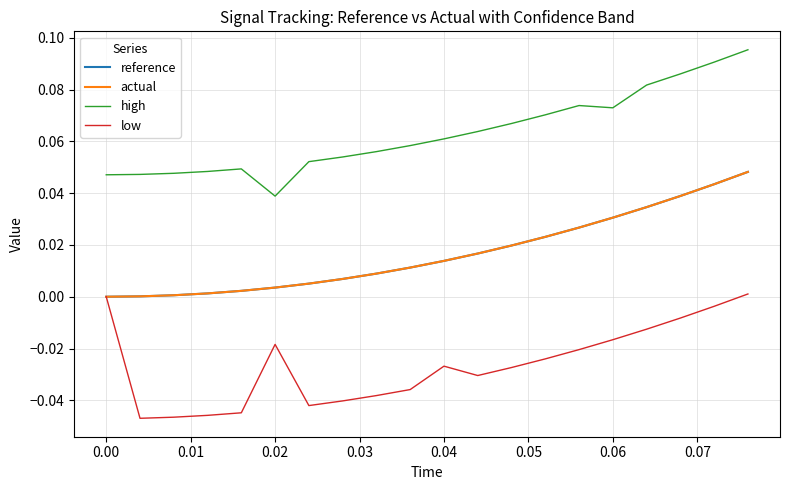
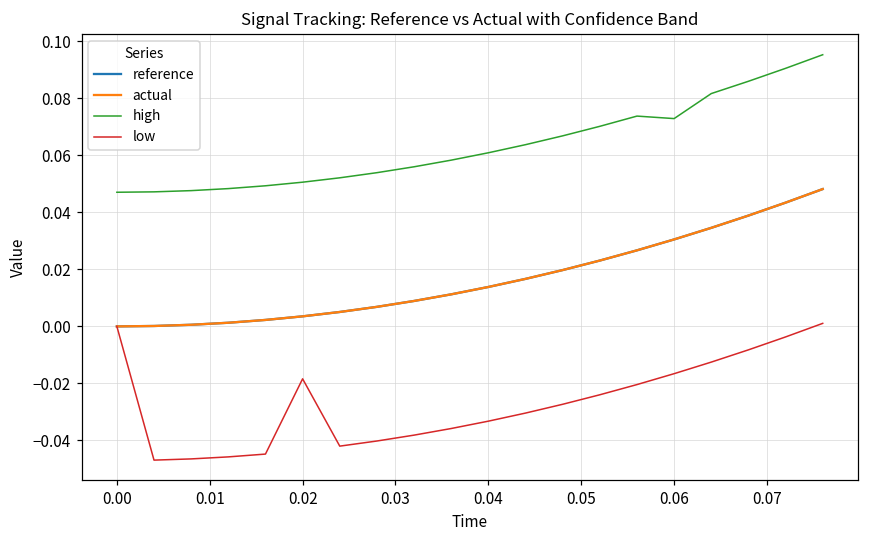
high, 0.02: 0.039 -> 0.051
low, 0.04: -0.027 -> -0.033
